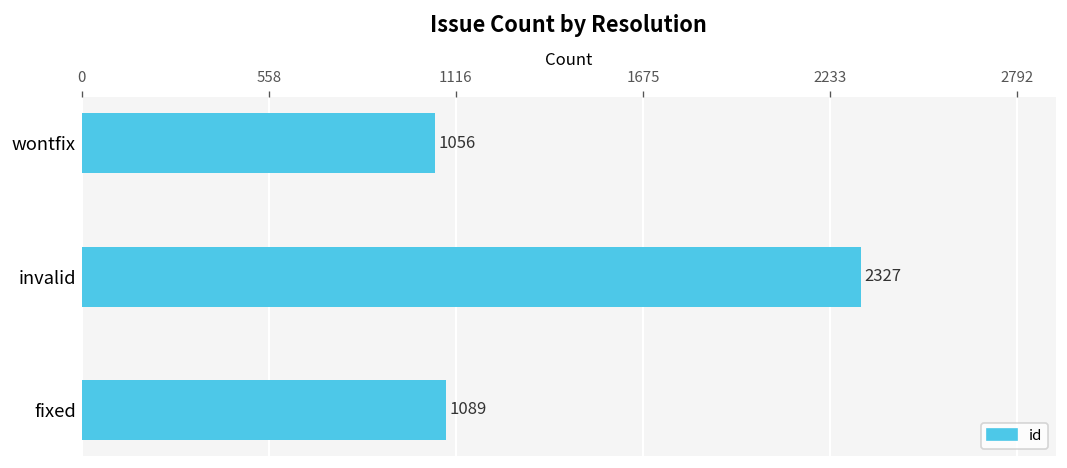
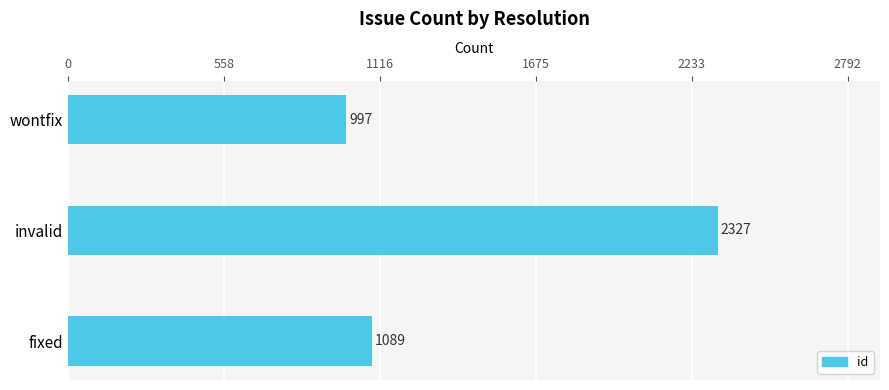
wontfix: 1056 -> 997
